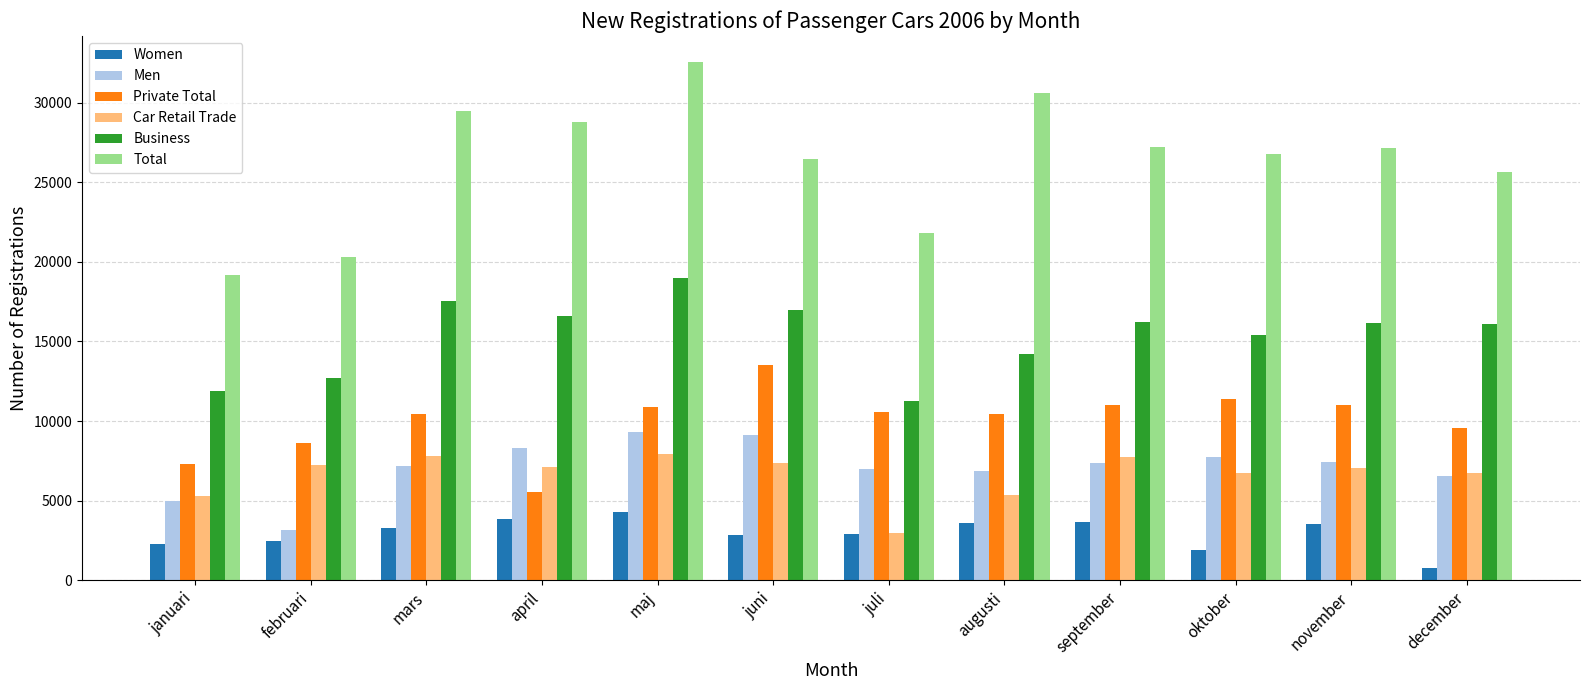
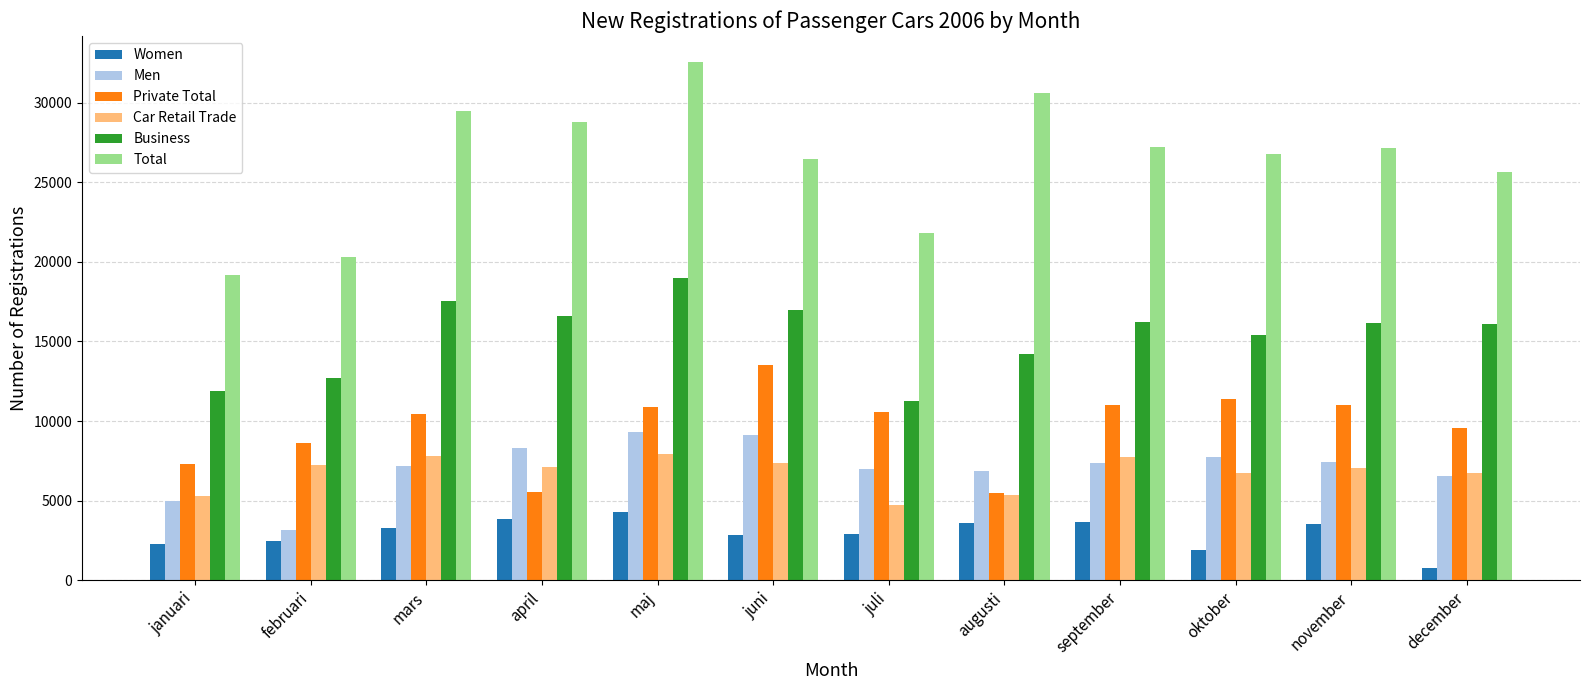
Car Retail Trade, juli: 3000 -> 4800
Private Total, augusti: 10400 -> 5500
